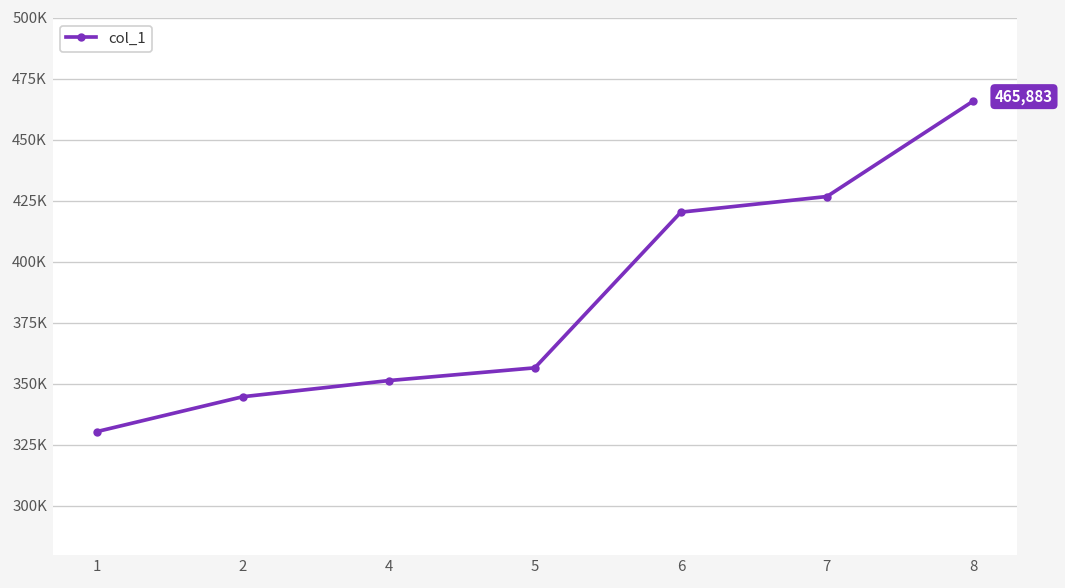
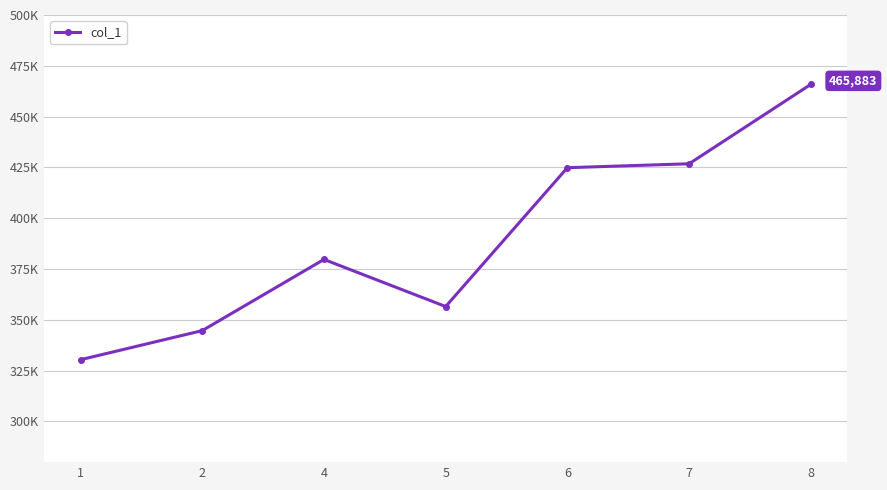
4: 351000 -> 380000
6: 420000 -> 425000
